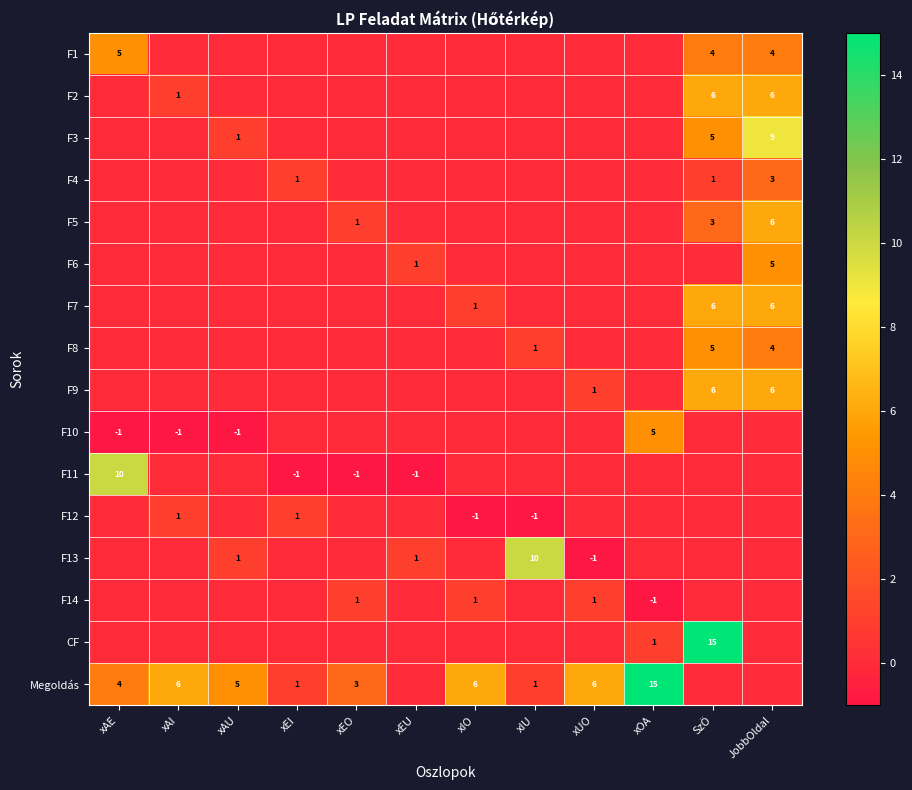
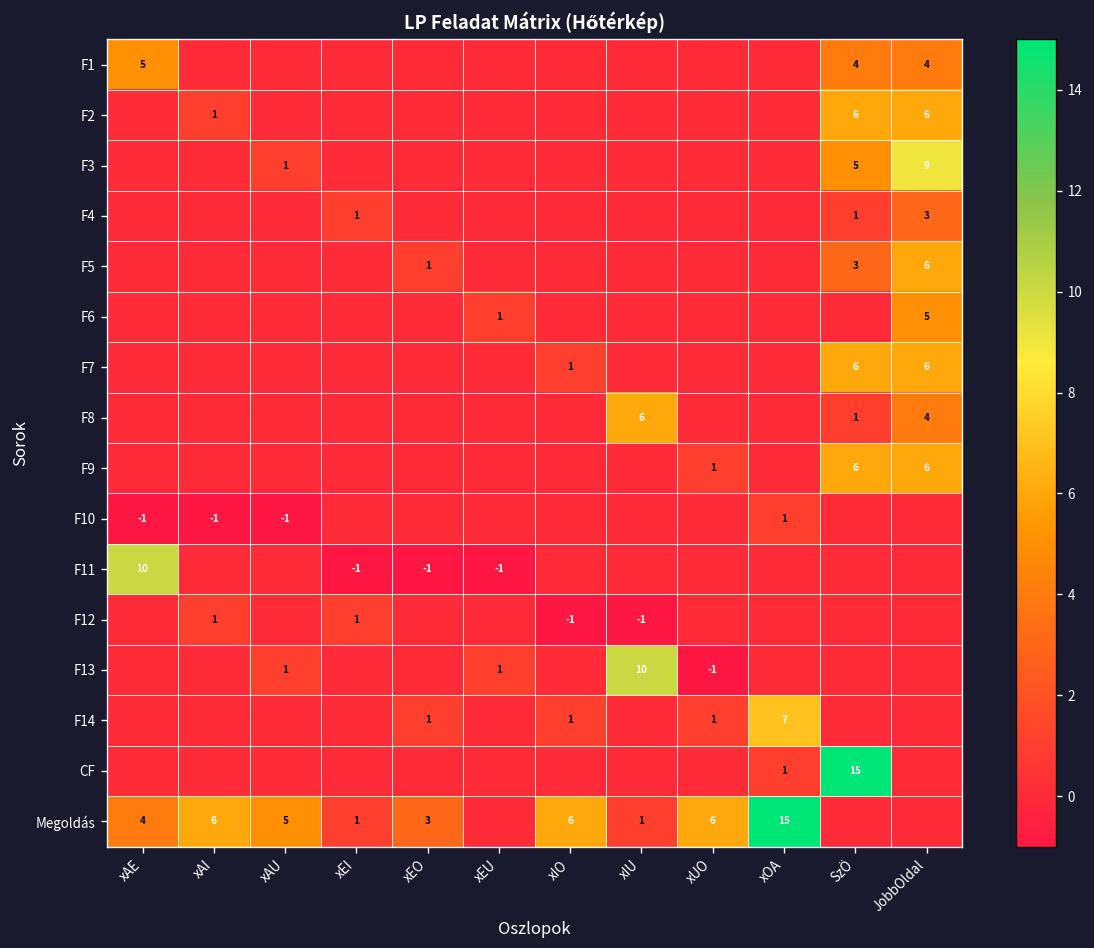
F8, xIU: 1 -> 6
F8, SzÖ: 5 -> 1
F10, xOA: 5 -> 1
F14, xOA: -1 -> 7
